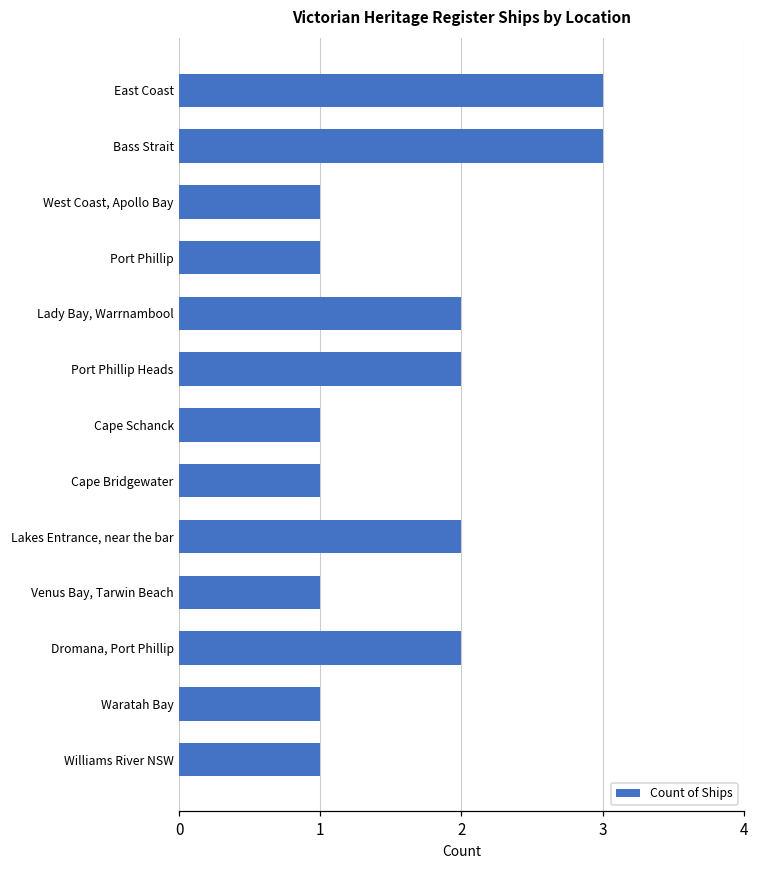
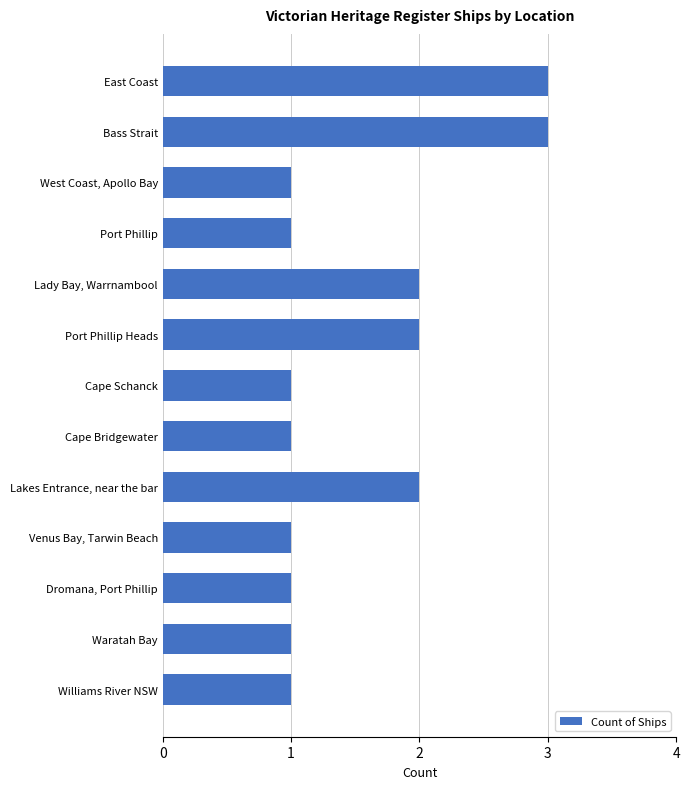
Dromana, Port Phillip: 2 -> 1
